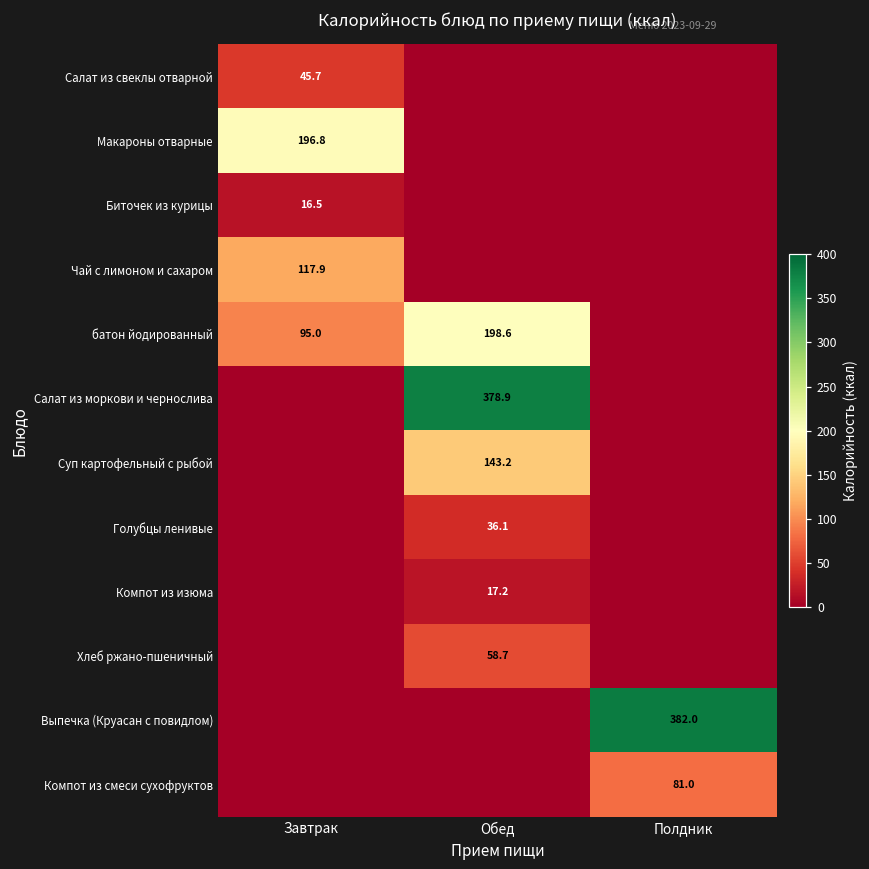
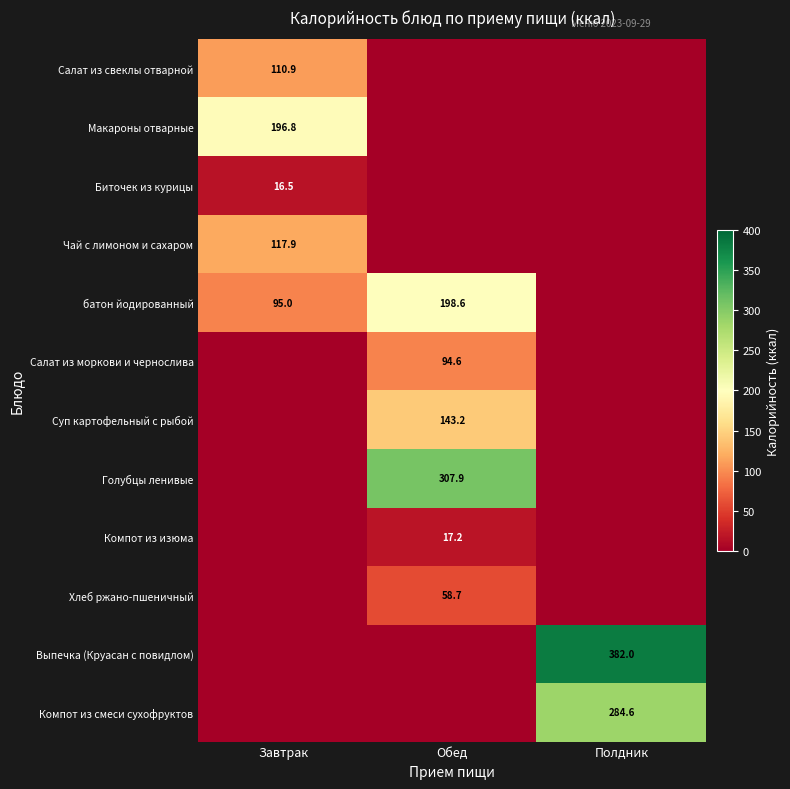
Салат из свеклы отварной, Завтрак: 45.7 -> 110.9
Салат из моркови и чернослива, Обед: 378.9 -> 94.6
Голубцы ленивые, Обед: 36.1 -> 307.9
Компот из смеси сухофруктов, Полдник: 81.0 -> 284.6
